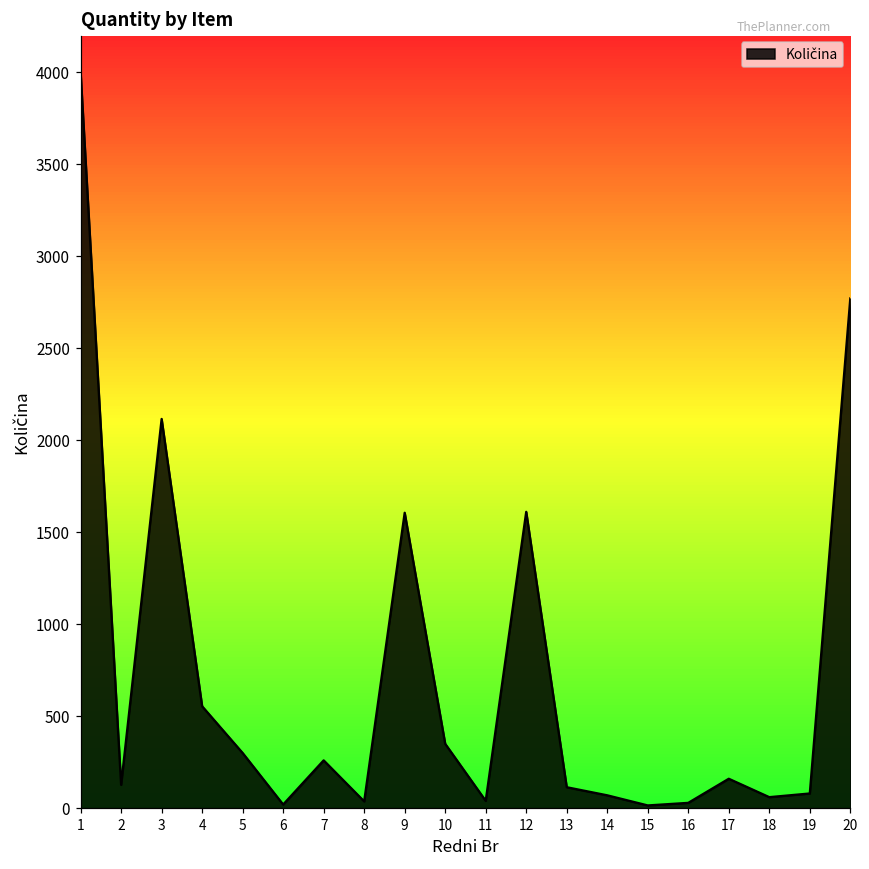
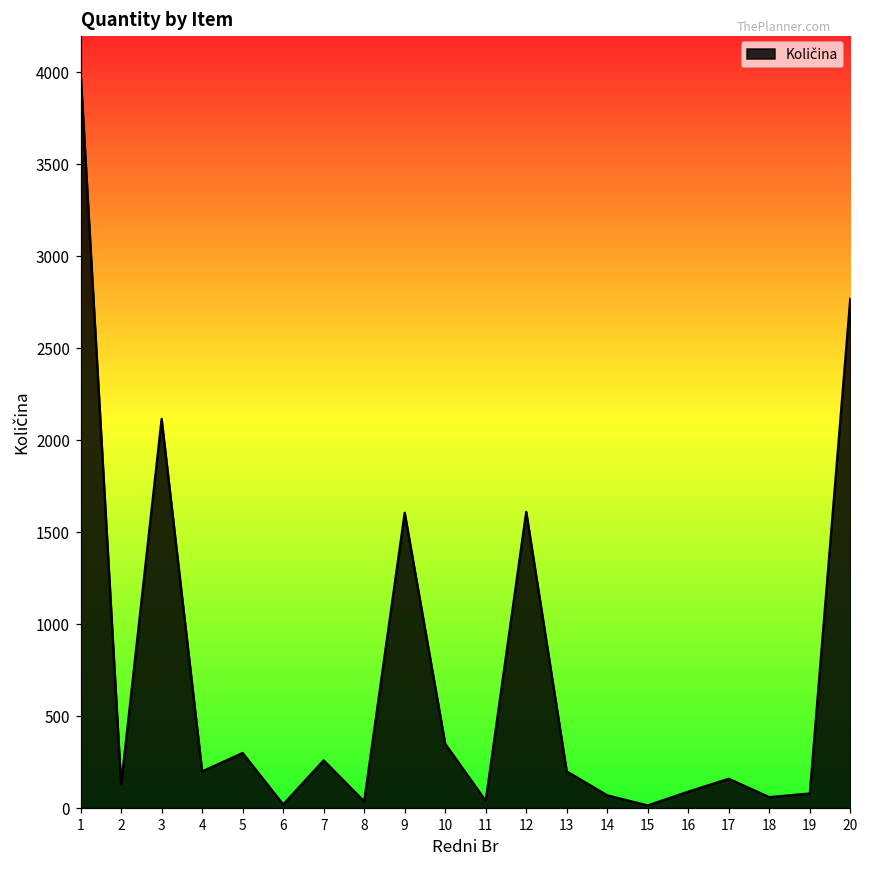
4: 550 -> 200
13: 110 -> 200
16: 30 -> 90
